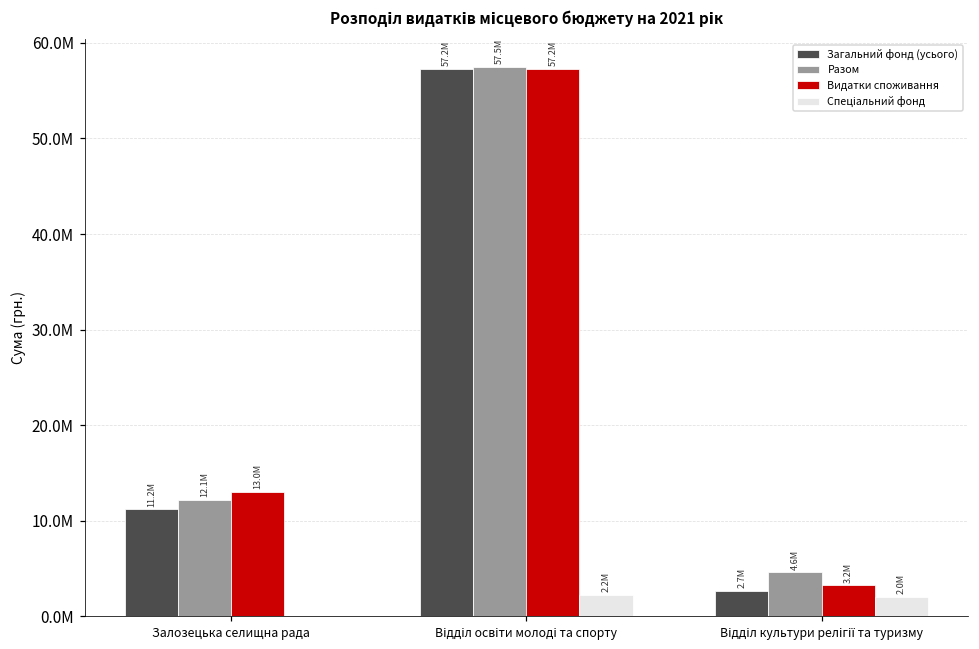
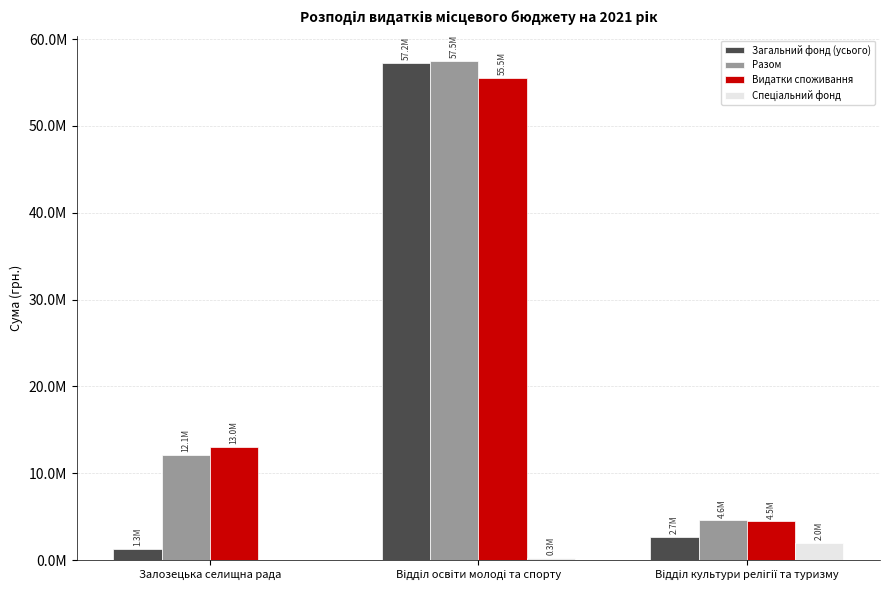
Загальний фонд (усього), Залозецька селищна рада: 11.2M -> 1.3M
Видатки споживання, Відділ освіти молоді та спорту: 57.2M -> 55.5M
Спеціальний фонд, Відділ освіти молоді та спорту: 2.2M -> 0.3M
Видатки споживання, Відділ культури релігії та туризму: 3.2M -> 4.5M
